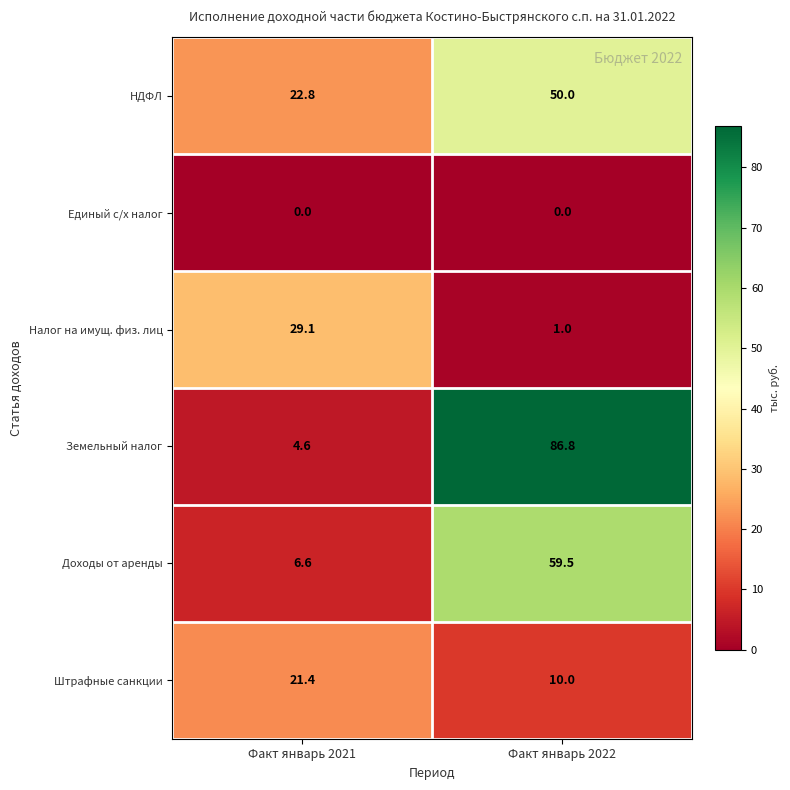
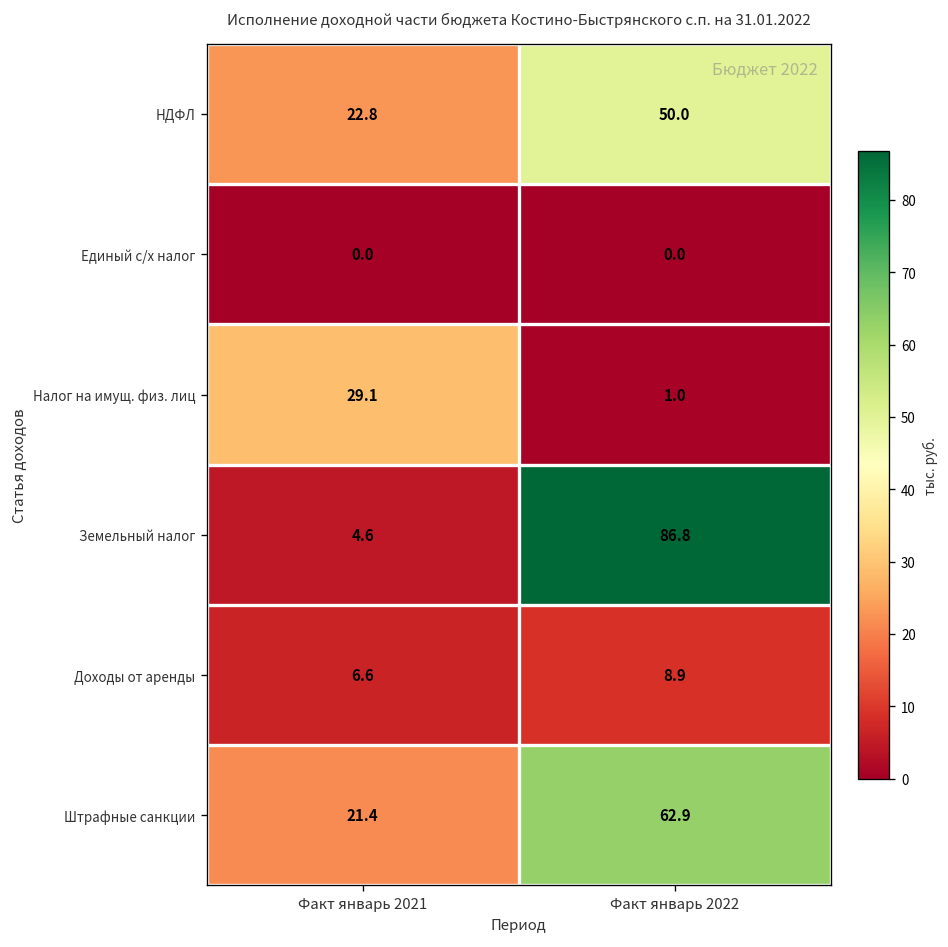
Доходы от аренды, Факт январь 2022: 59.5 -> 8.9
Штрафные санкции, Факт январь 2022: 10.0 -> 62.9
